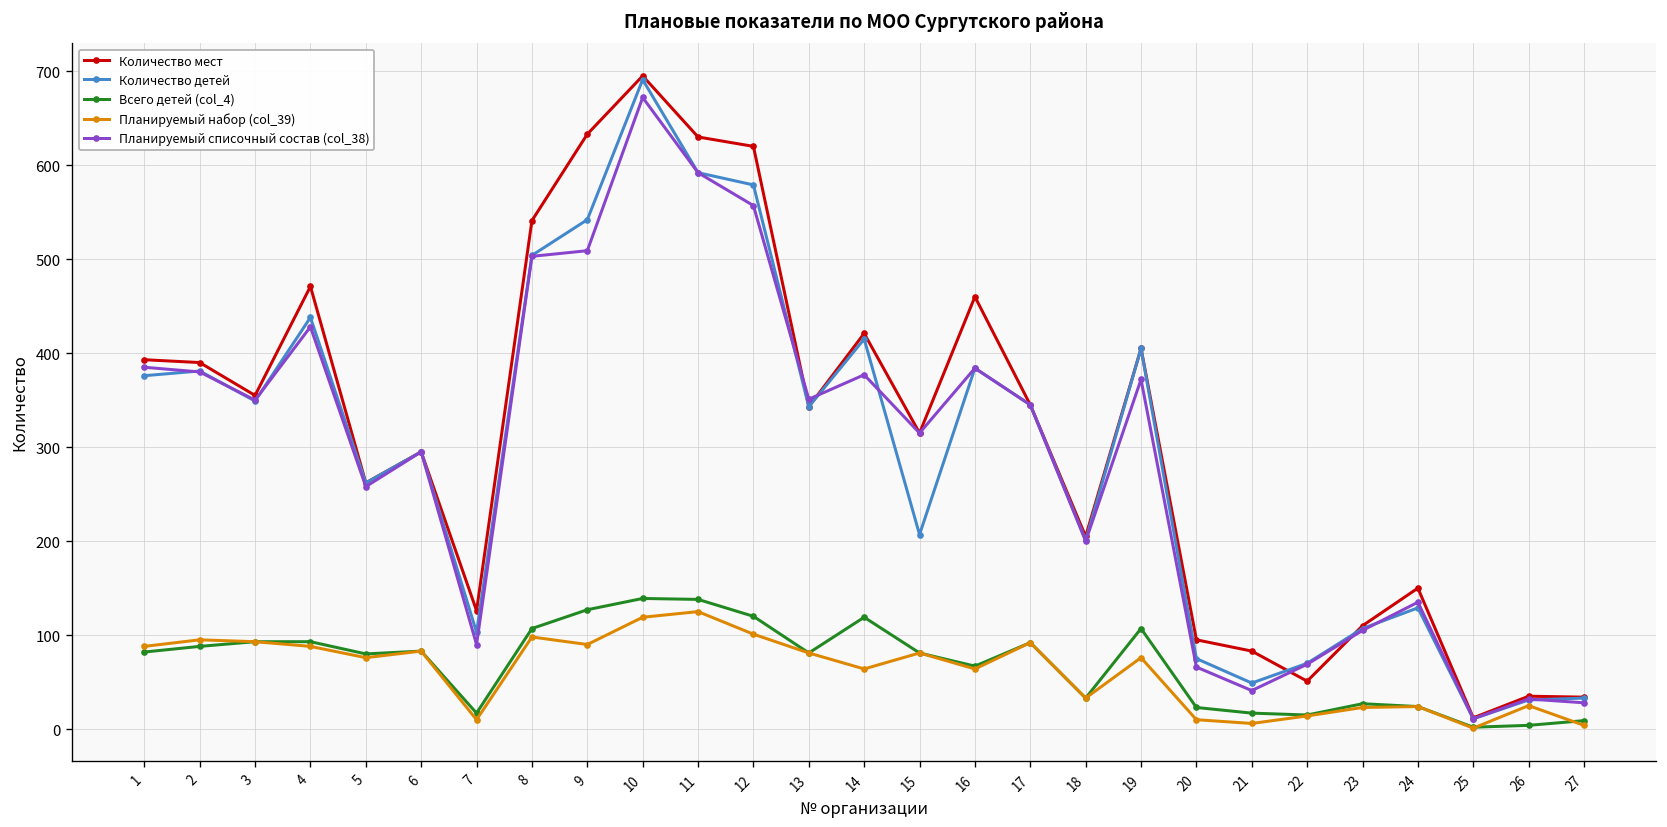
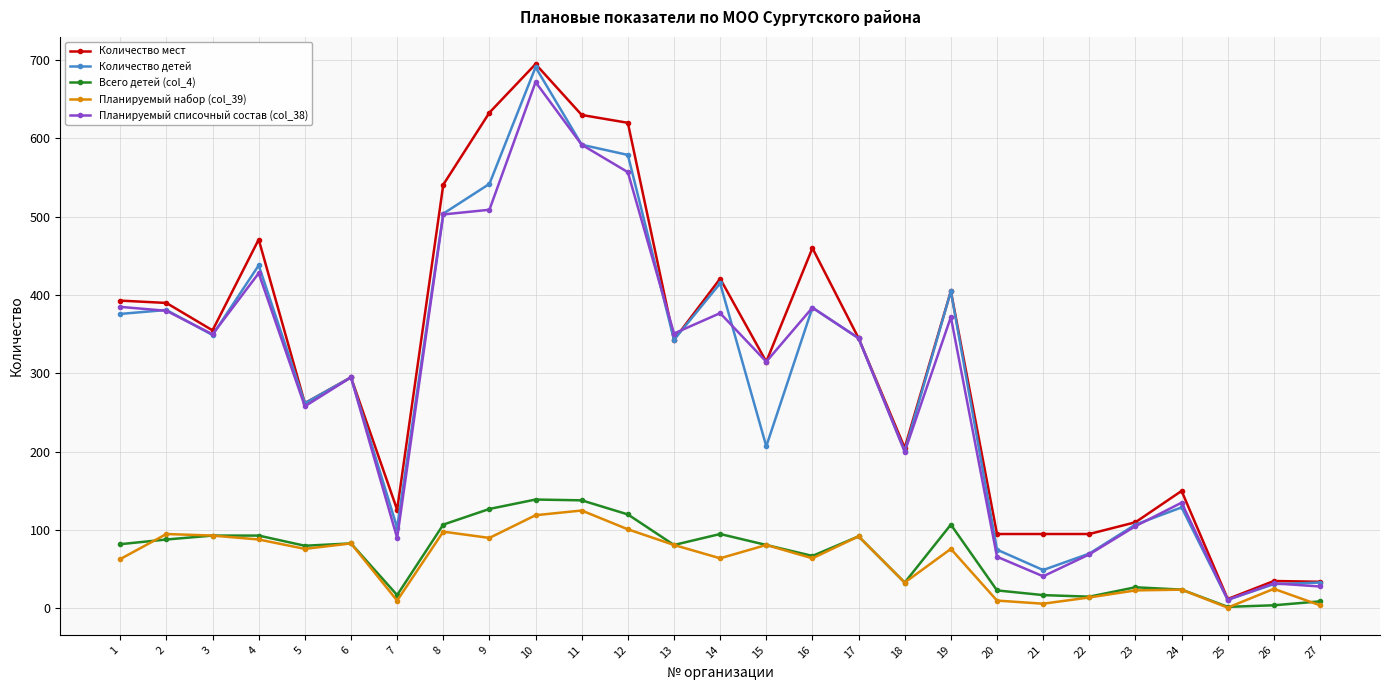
Планируемый набор (col_39), 1: 90 -> 60
Всего детей (col_4), 14: 120 -> 100
Количество мест, 21: 80 -> 100
Количество мест, 22: 50 -> 100
